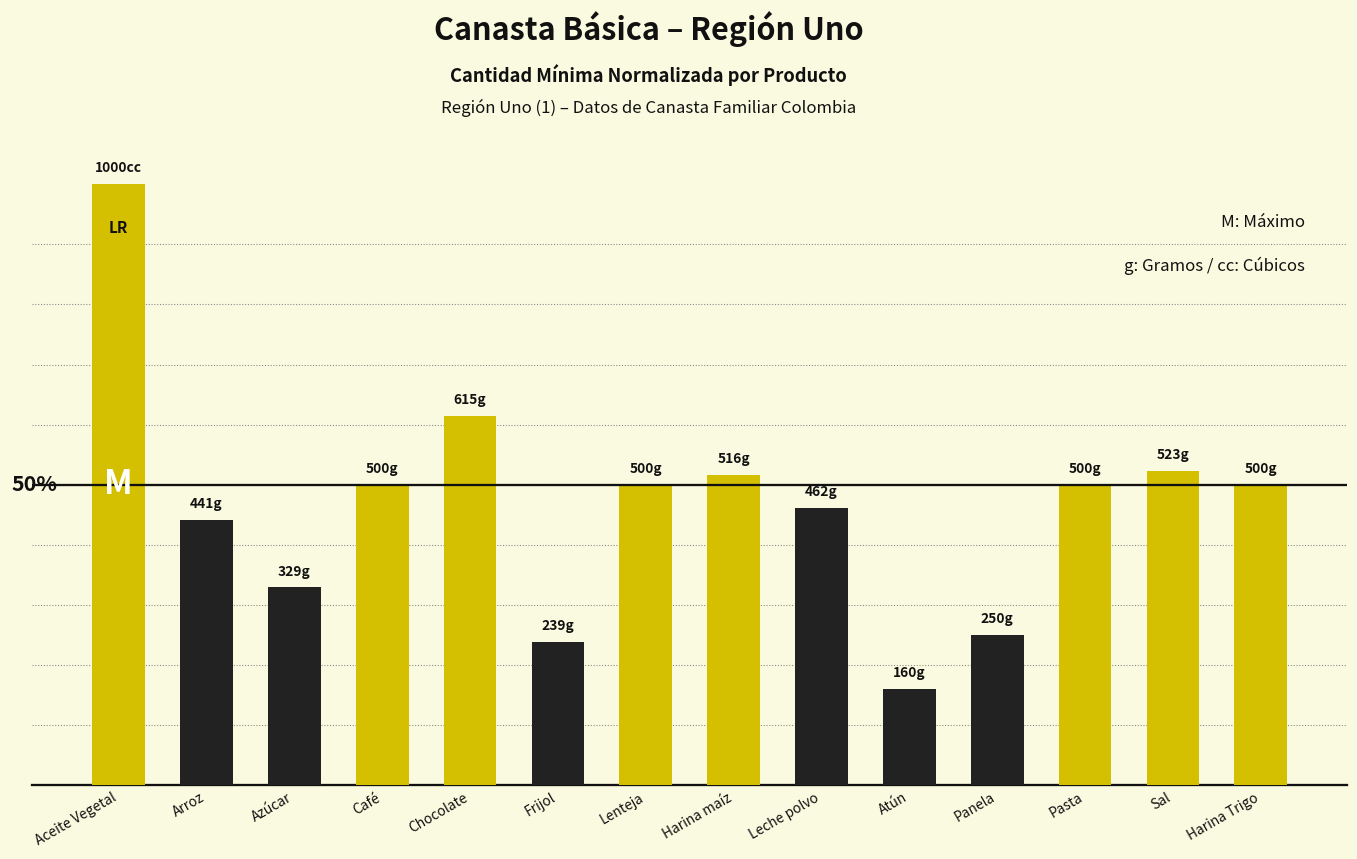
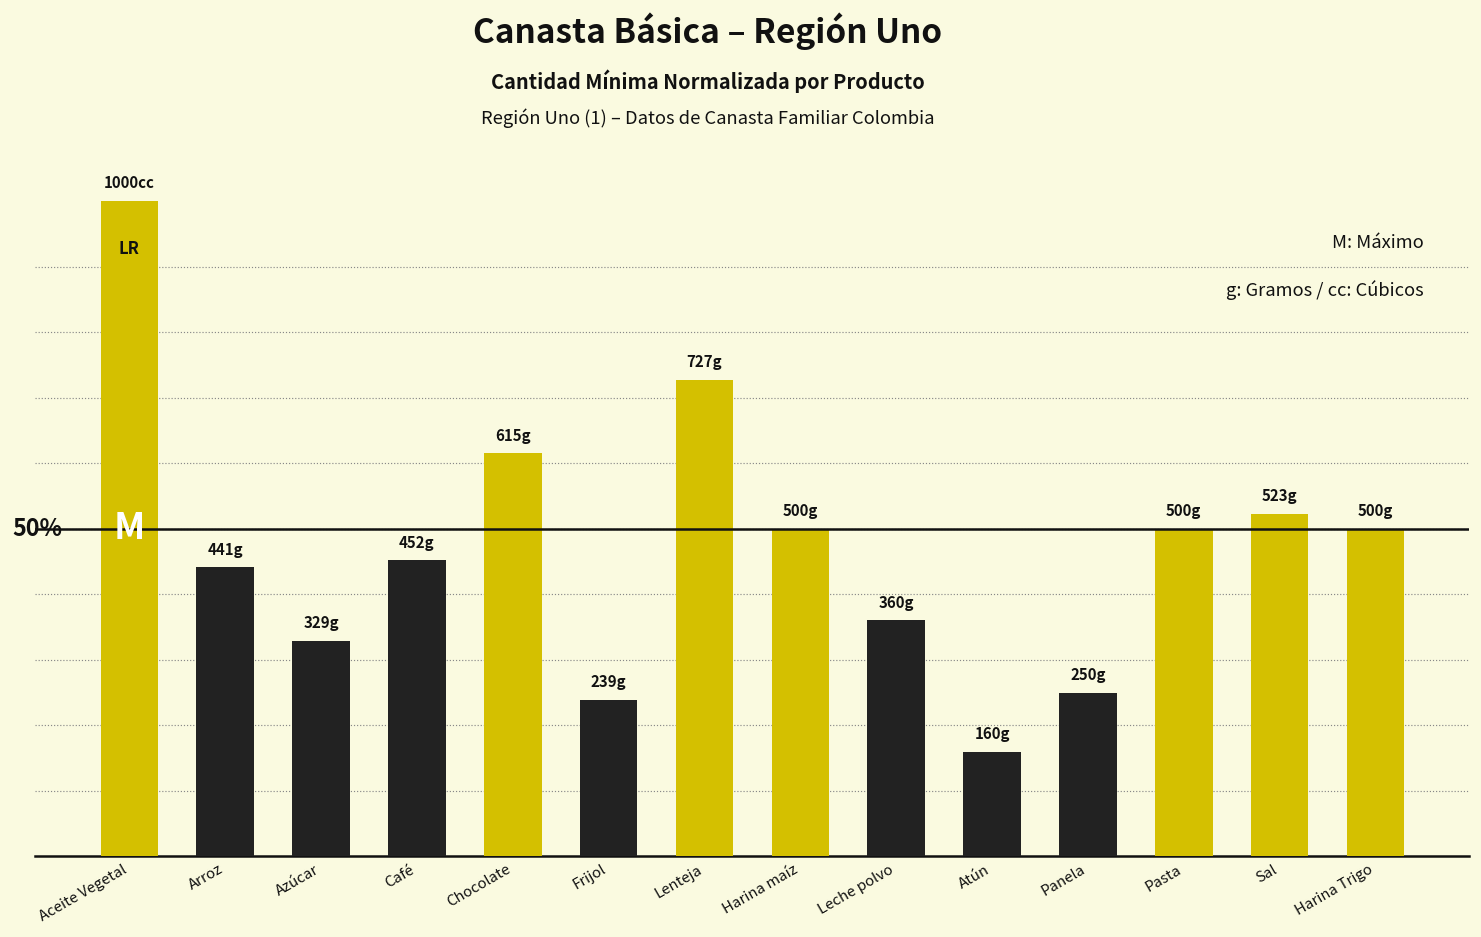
Café: 500g -> 452g
Lenteja: 500g -> 727g
Harina maíz: 516g -> 500g
Leche polvo: 462g -> 360g
